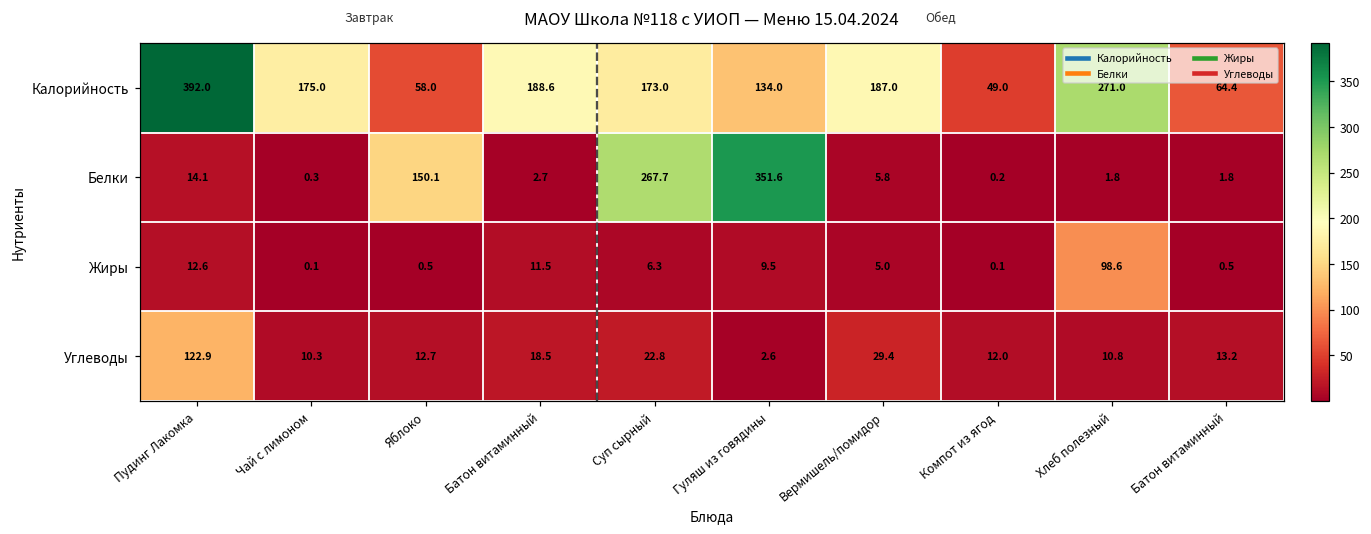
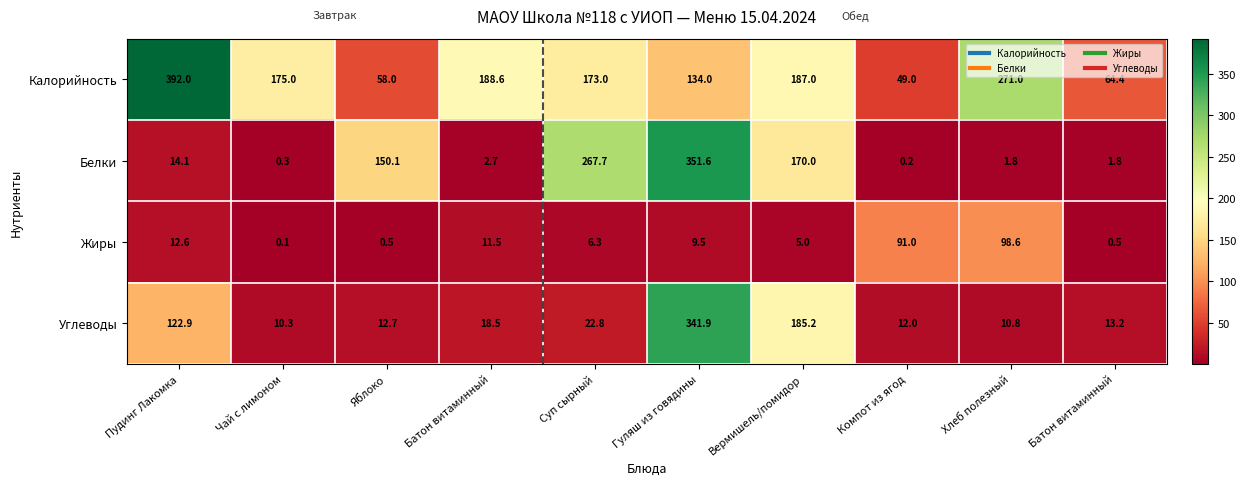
Белки, Вермишель/помидор: 5.8 -> 170.0
Жиры, Компот из ягод: 0.1 -> 91.0
Углеводы, Гуляш из говядины: 2.6 -> 341.9
Углеводы, Вермишель/помидор: 29.4 -> 185.2
